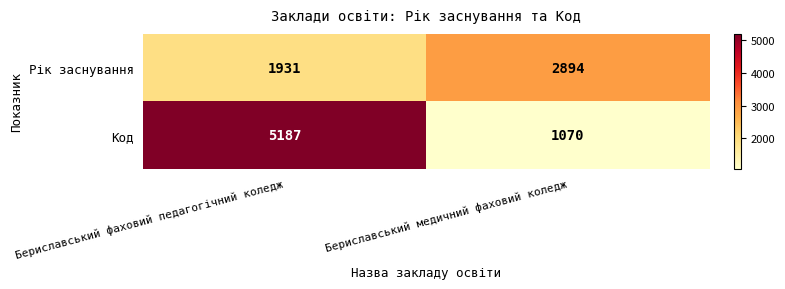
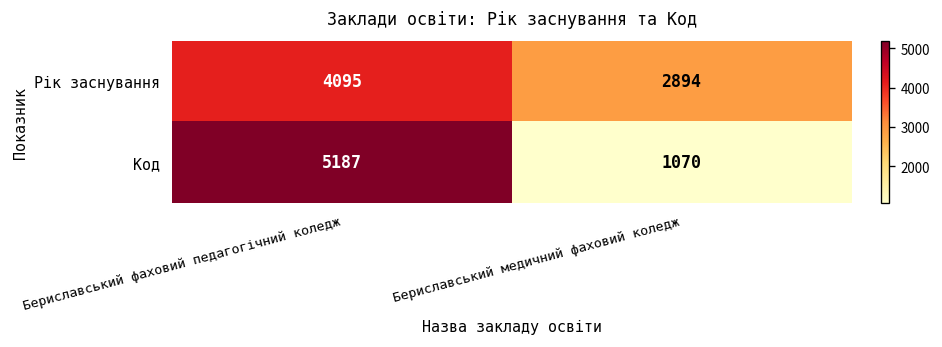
Рік заснування, Бериславський фаховий педагогічний коледж: 1931 -> 4095
